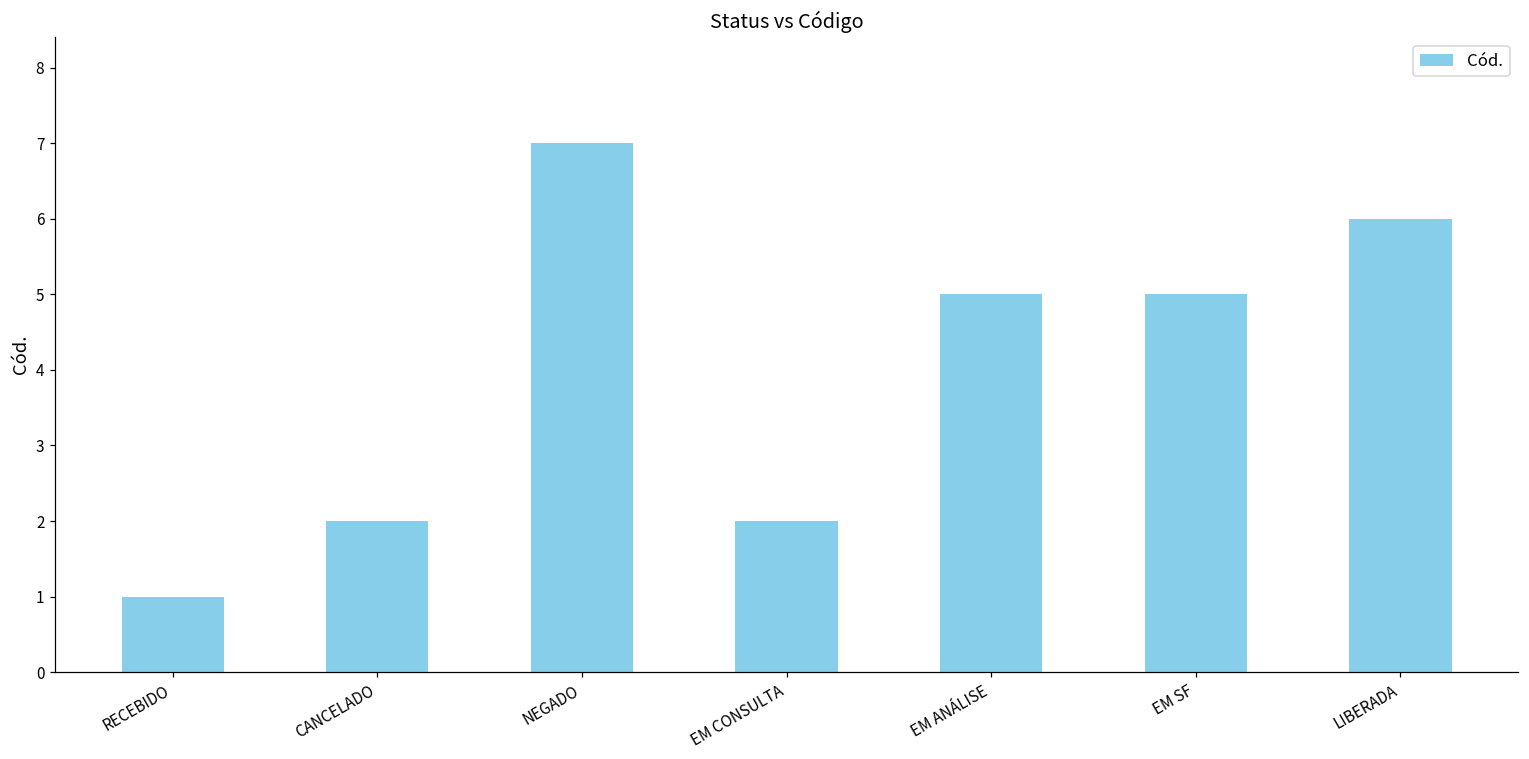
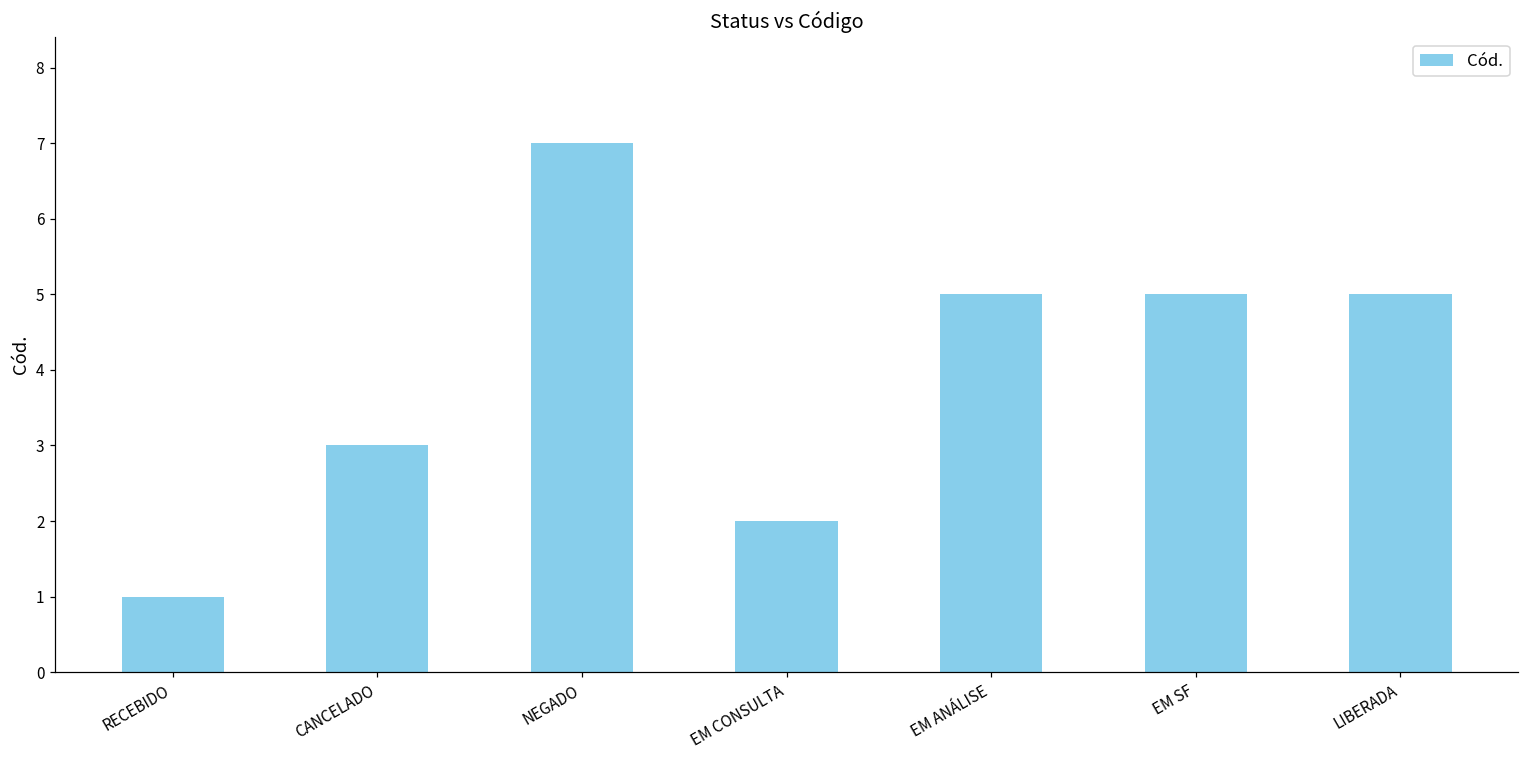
CANCELADO: 2 -> 3
LIBERADA: 6 -> 5
